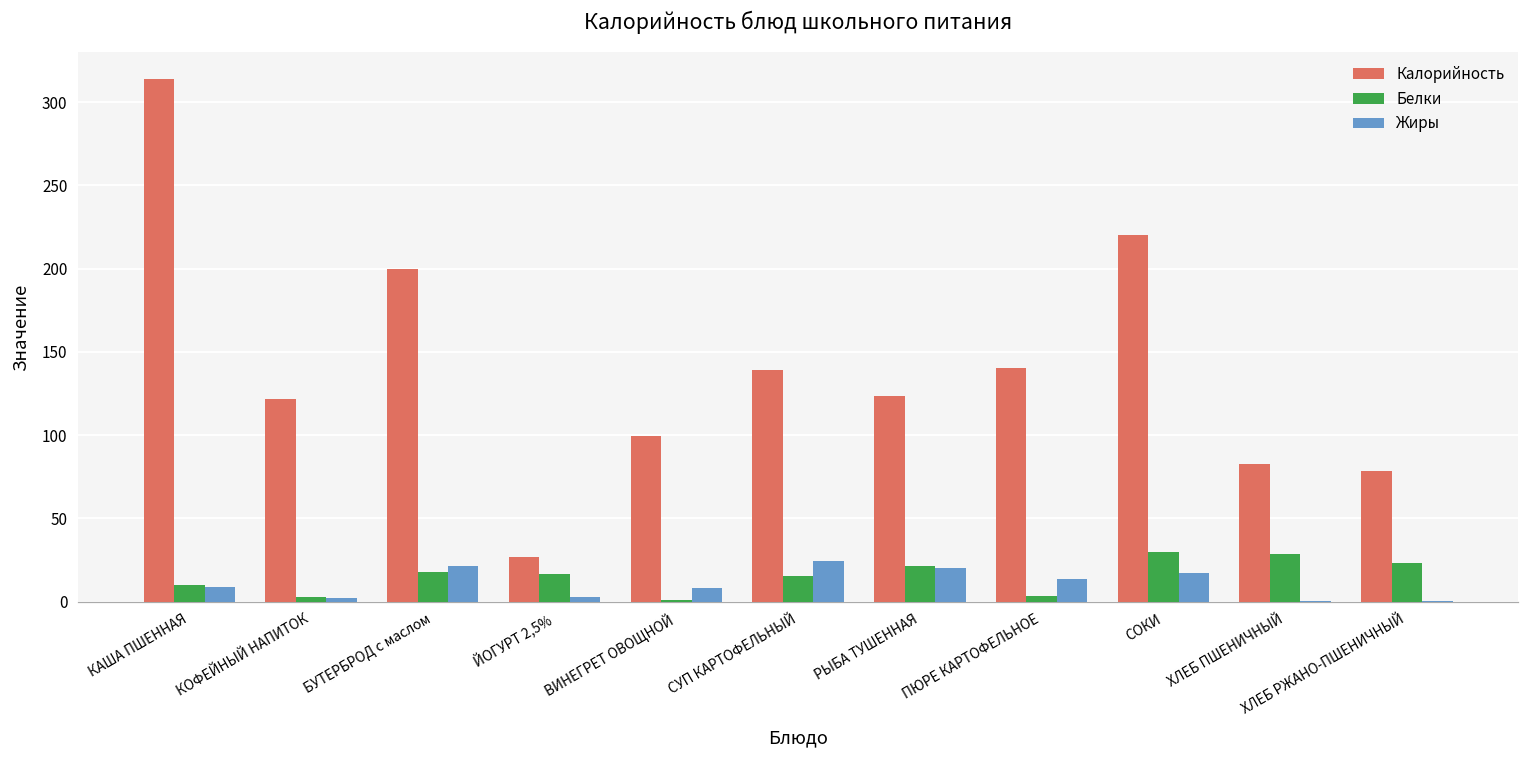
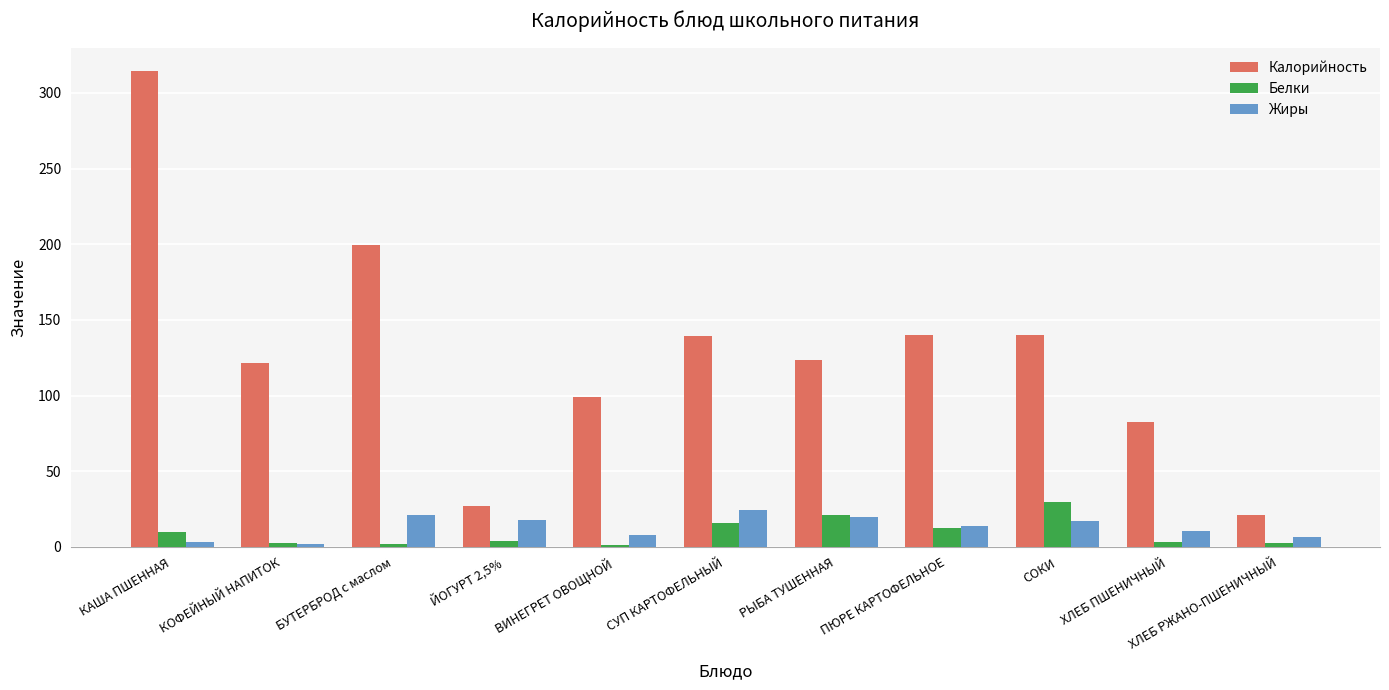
Жиры, КАША ПШЕННАЯ: 9 -> 3
Белки, БУТЕРБРОД с маслом: 18 -> 2
Белки, ЙОГУРТ 2,5%: 16 -> 4
Жиры, ЙОГУРТ 2,5%: 3 -> 18
Белки, ПЮРЕ КАРТОФЕЛЬНОЕ: 3 -> 12
Калорийность, СОКИ: 220 -> 140
Белки, ХЛЕБ ПШЕНИЧНЫЙ: 28 -> 3
Жиры, ХЛЕБ ПШЕНИЧНЫЙ: 0 -> 11
Калорийность, ХЛЕБ РЖАНО-ПШЕНИЧНЫЙ: 78 -> 21
Белки, ХЛЕБ РЖАНО-ПШЕНИЧНЫЙ: 23 -> 3
Жиры, ХЛЕБ РЖАНО-ПШЕНИЧНЫЙ: 1 -> 7
